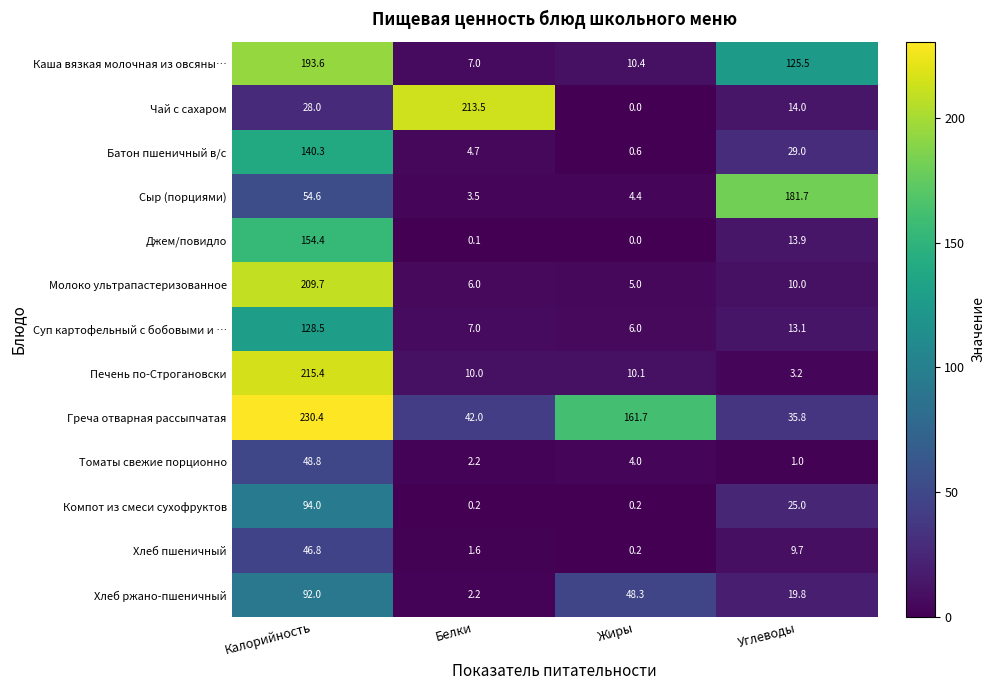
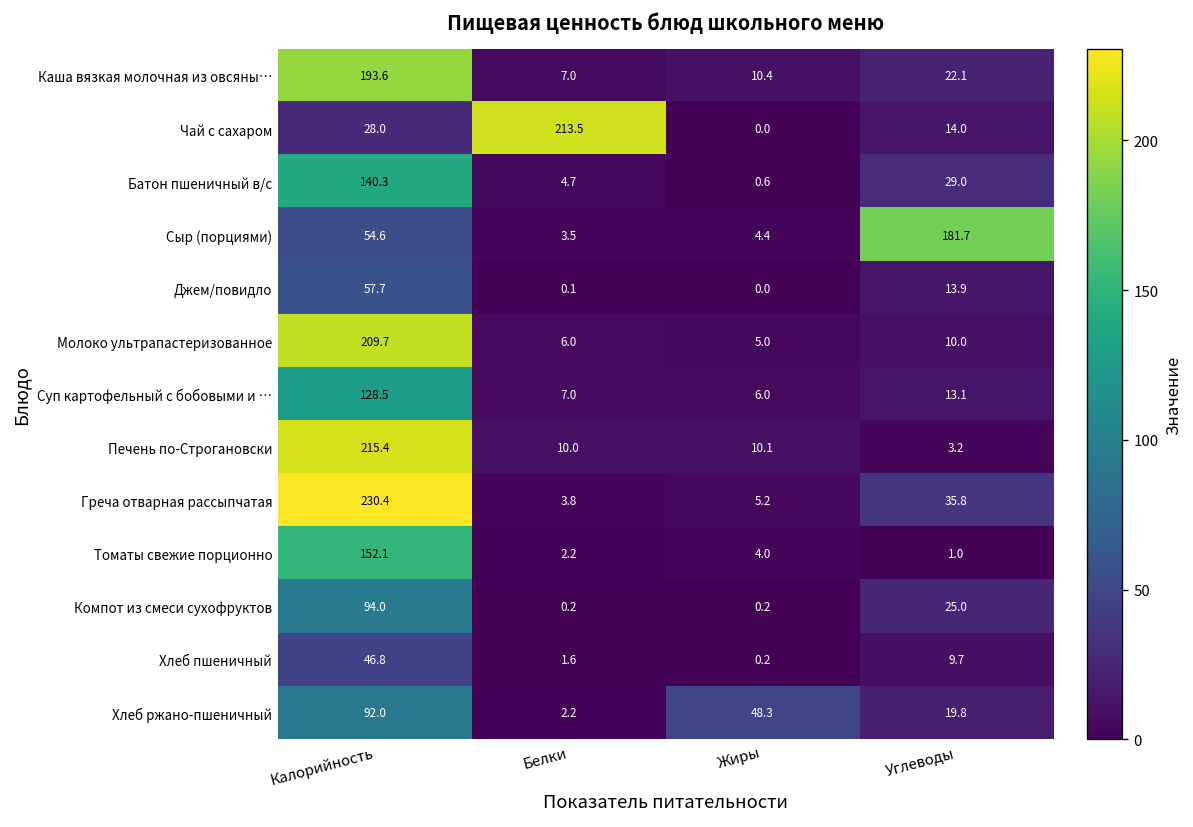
Каша вязкая молочная из овсяны…, Углеводы: 125.5 -> 22.1
Джем/повидло, Калорийность: 154.4 -> 57.7
Греча отварная рассыпчатая, Белки: 42.0 -> 3.8
Греча отварная рассыпчатая, Жиры: 161.7 -> 5.2
Томаты свежие порционно, Калорийность: 48.8 -> 152.1
